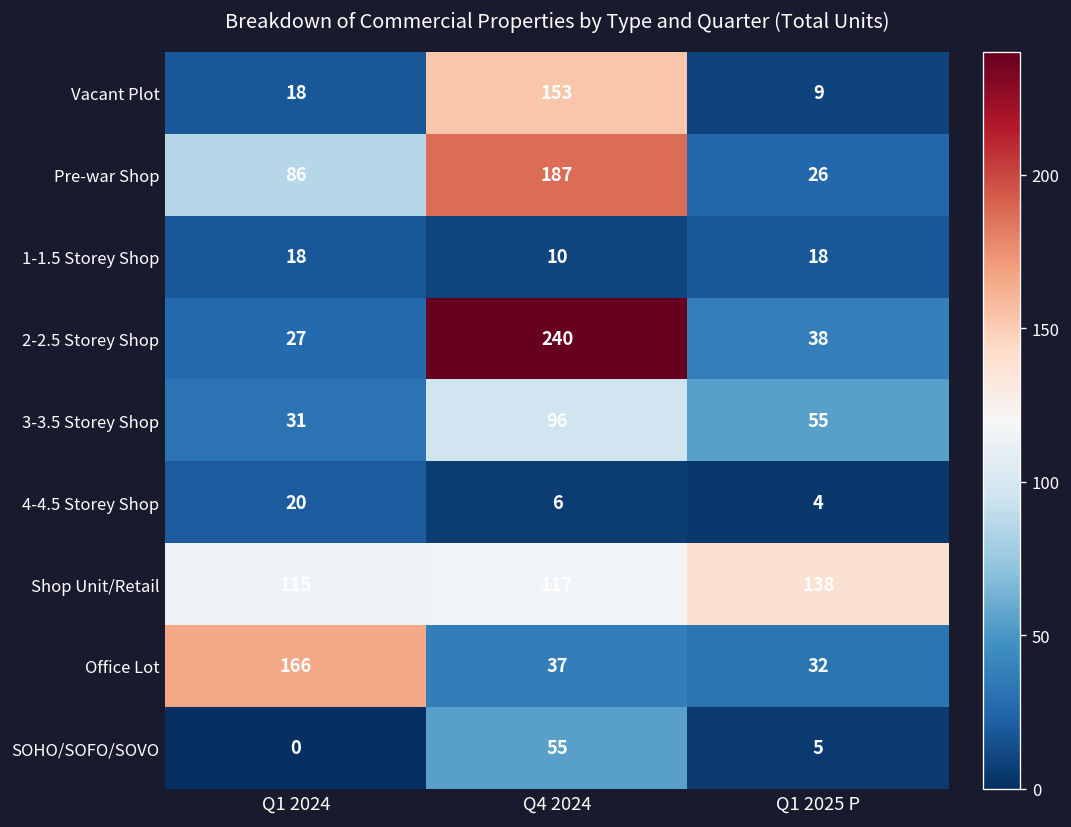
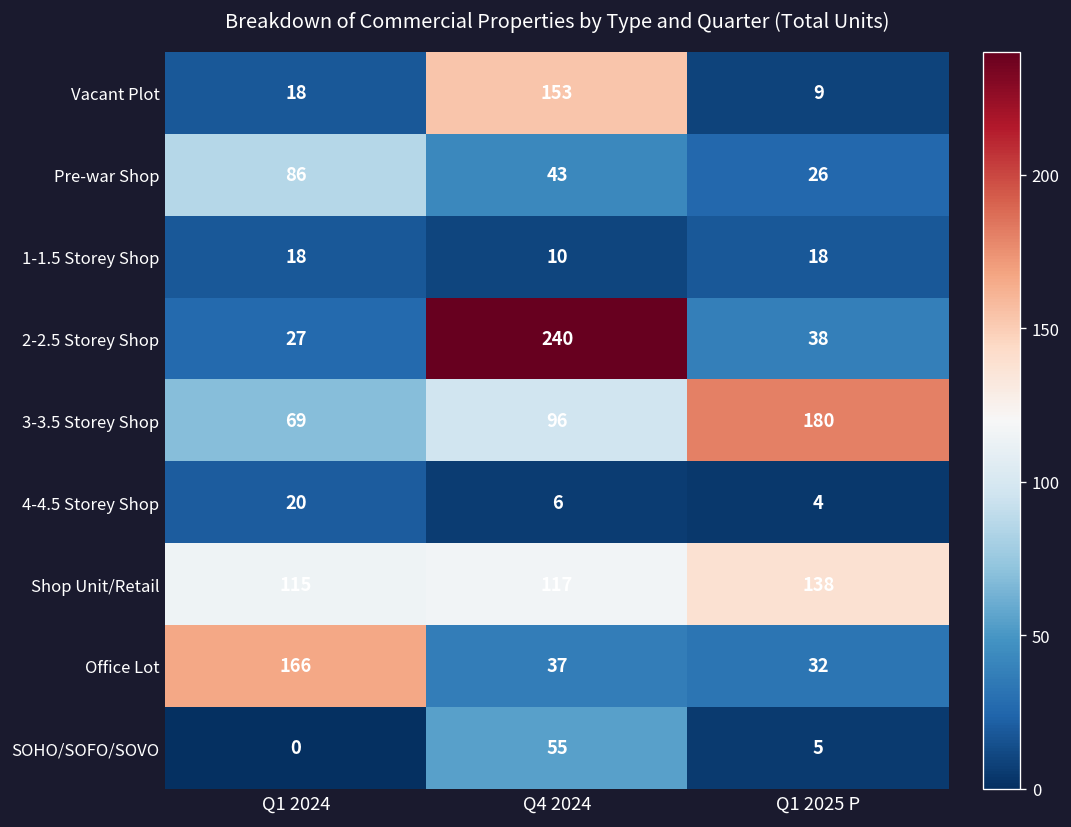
Pre-war Shop, Q4 2024: 187 -> 43
3-3.5 Storey Shop, Q1 2024: 31 -> 69
3-3.5 Storey Shop, Q1 2025 P: 55 -> 180
